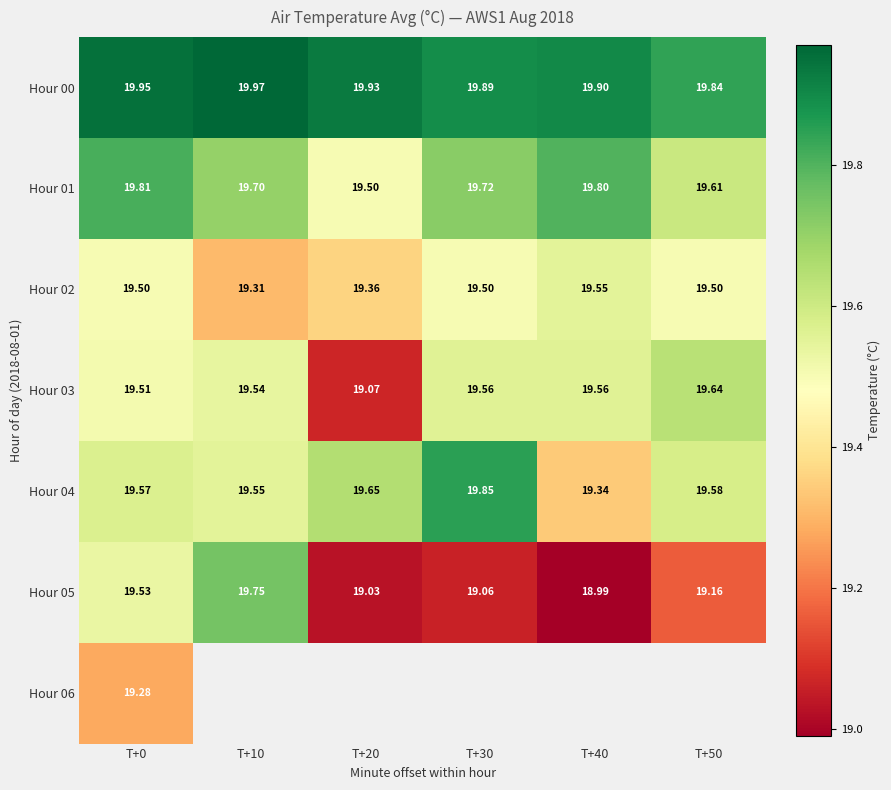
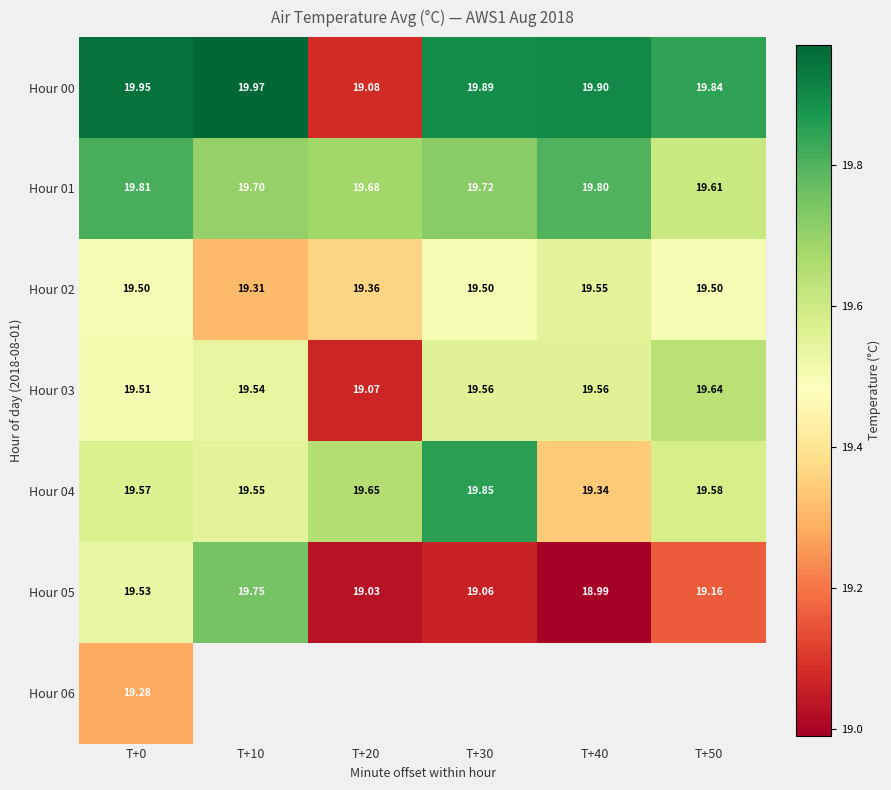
Hour 00, T+20: 19.93 -> 19.08
Hour 01, T+20: 19.50 -> 19.68
